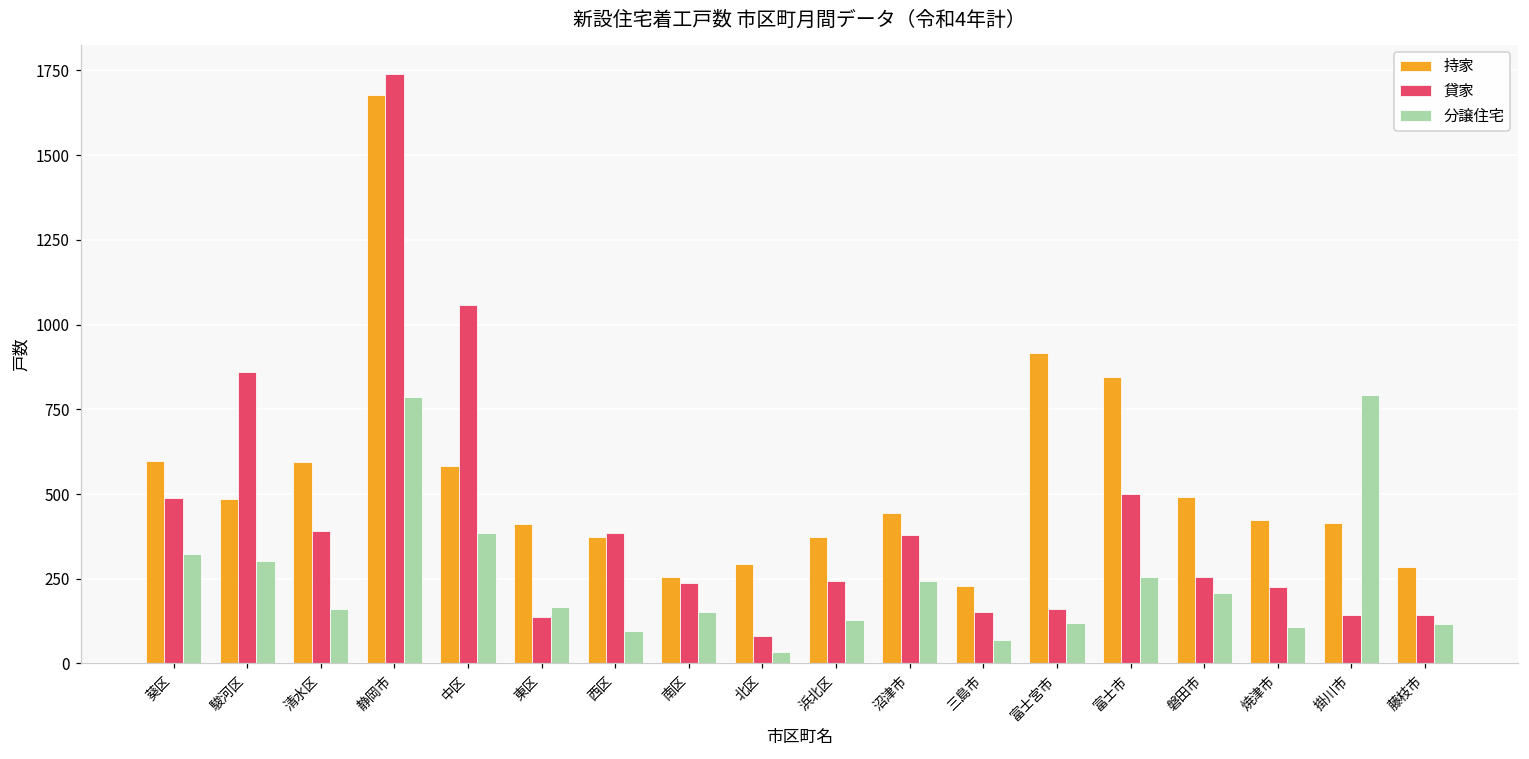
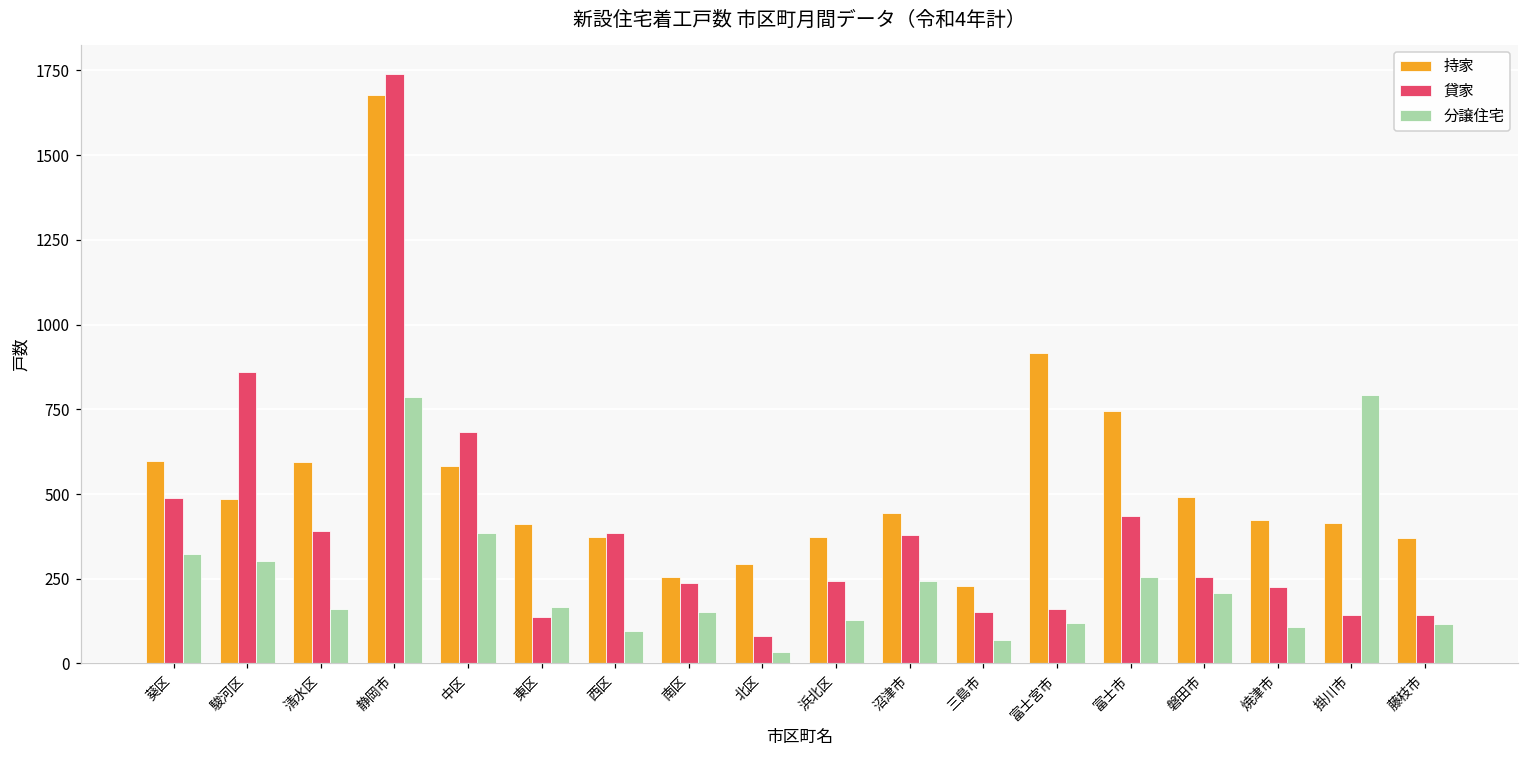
貸家, 中区: 1060 -> 680
持家, 富士市: 850 -> 750
貸家, 富士市: 500 -> 440
持家, 藤枝市: 290 -> 370
